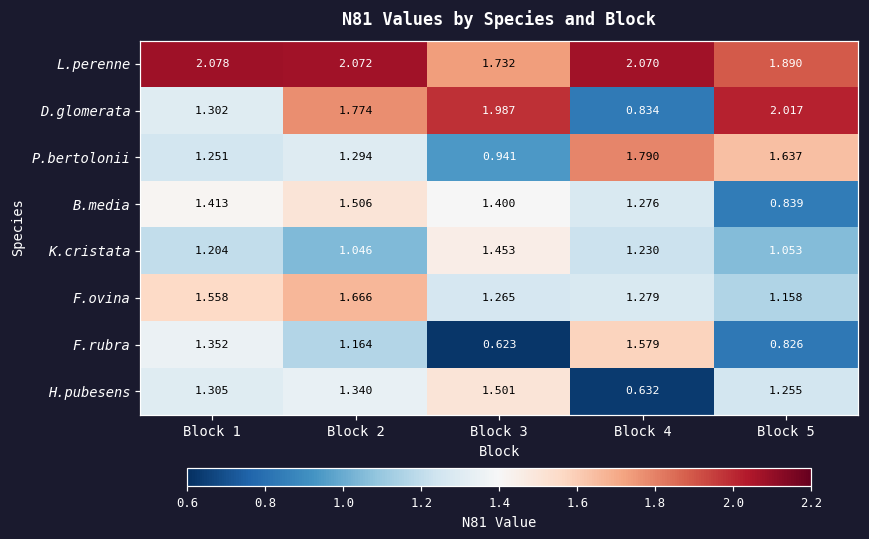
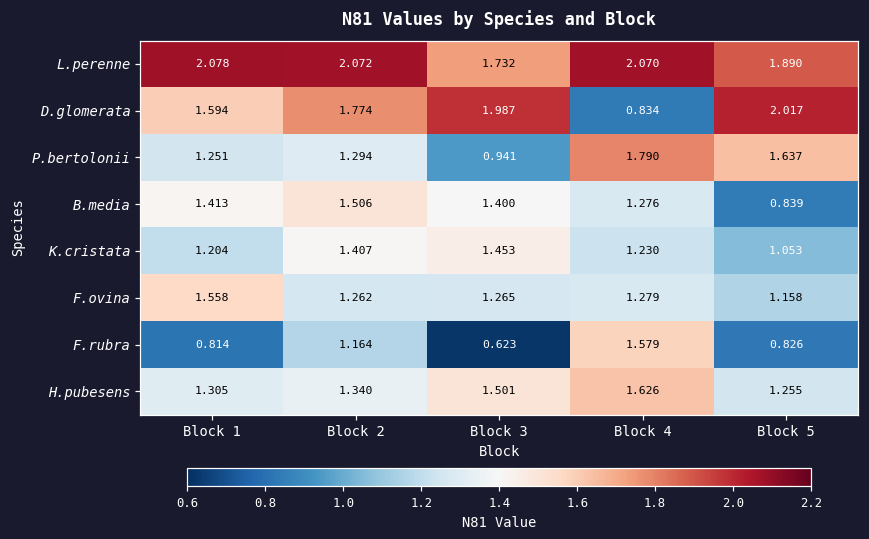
D.glomerata, Block 1: 1.302 -> 1.594
K.cristata, Block 2: 1.046 -> 1.407
F.ovina, Block 2: 1.666 -> 1.262
F.rubra, Block 1: 1.352 -> 0.814
H.pubesens, Block 4: 0.632 -> 1.626
